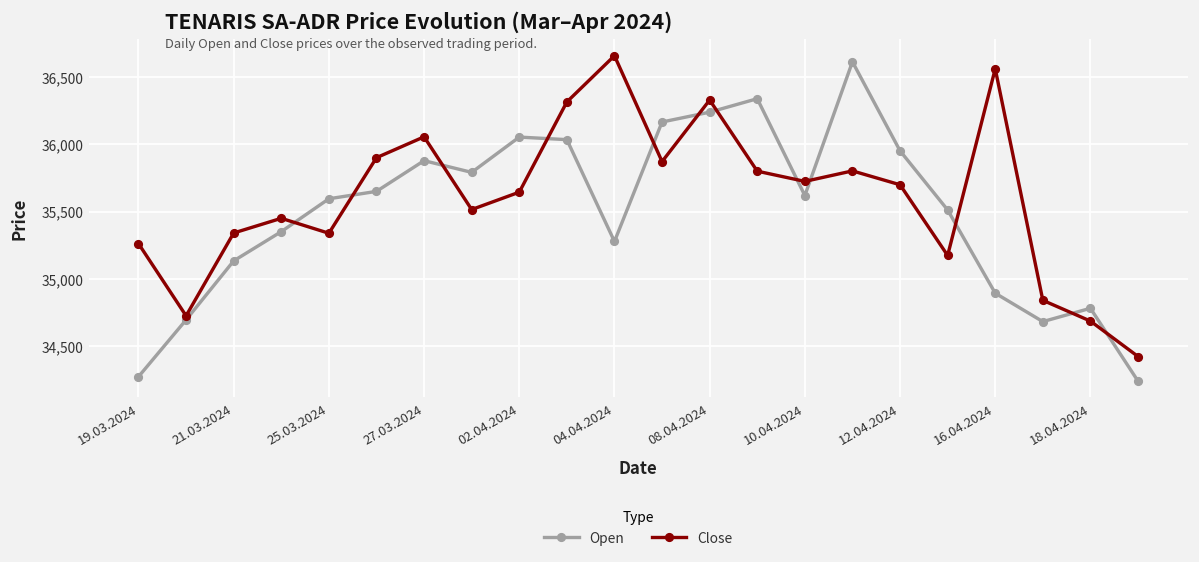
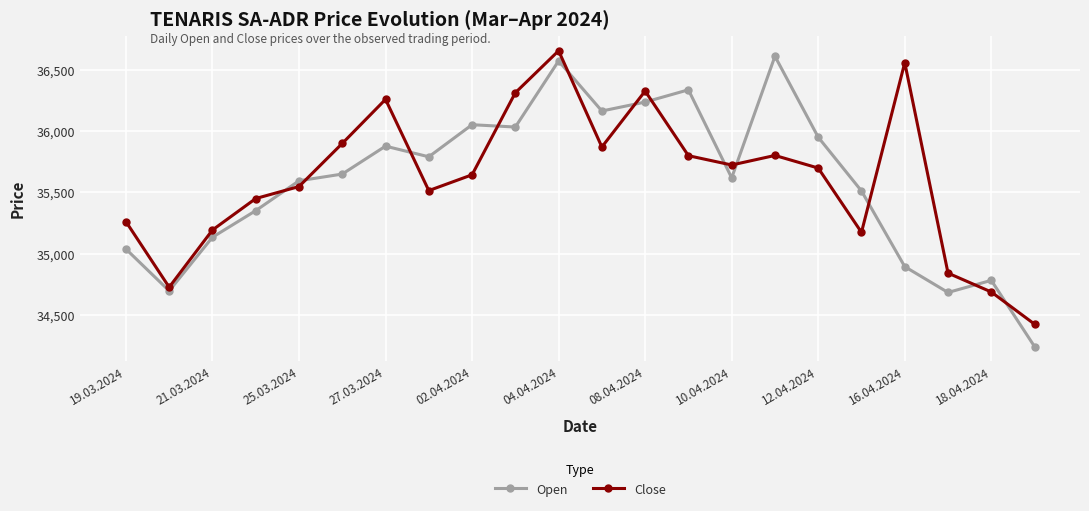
Open, 19.03.2024: 34,270 -> 35,040
Close, 21.03.2024: 35,340 -> 35,190
Close, 25.03.2024: 35,340 -> 35,550
Close, 27.03.2024: 36,060 -> 36,260
Open, 04.04.2024: 35,280 -> 36,570
